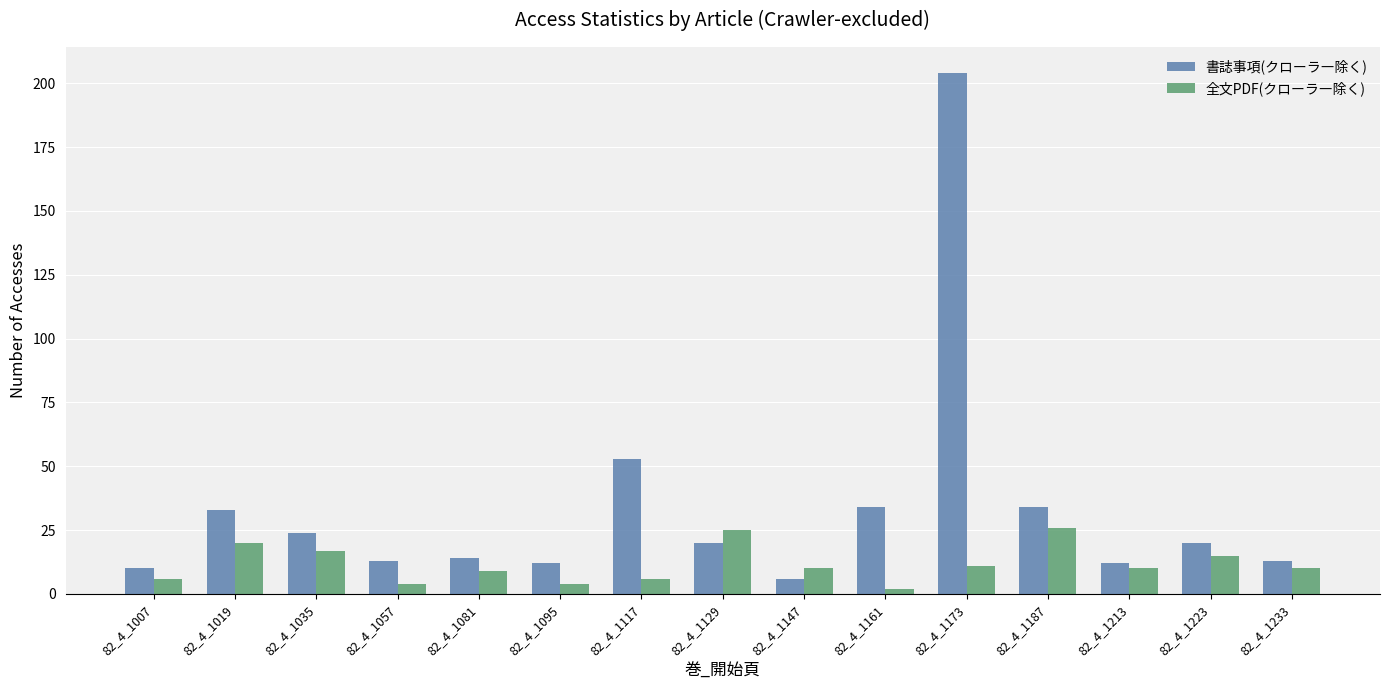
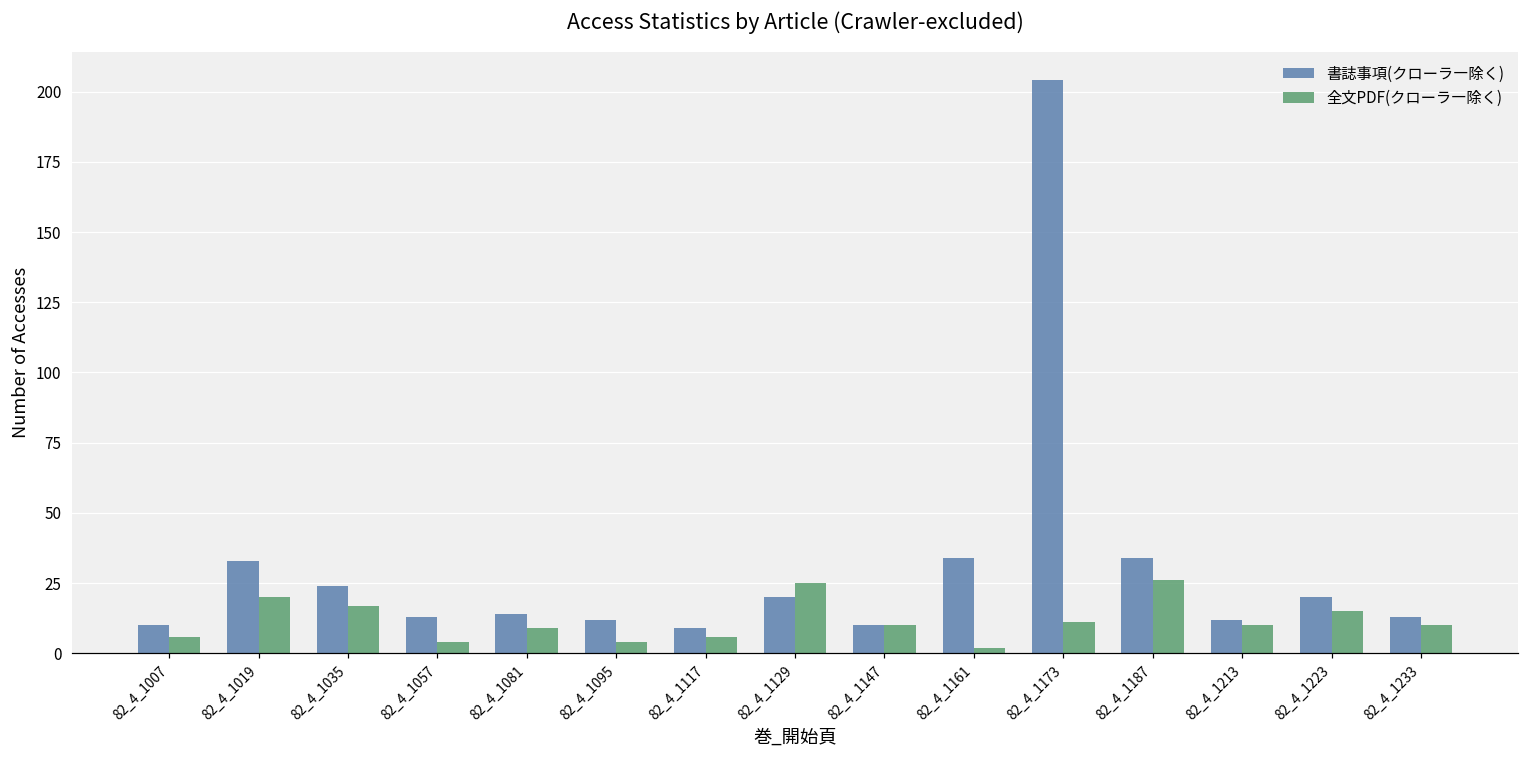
書誌事項(クローラ―除く), 82_4_1117: 53 -> 9
書誌事項(クローラ―除く), 82_4_1147: 6 -> 10
